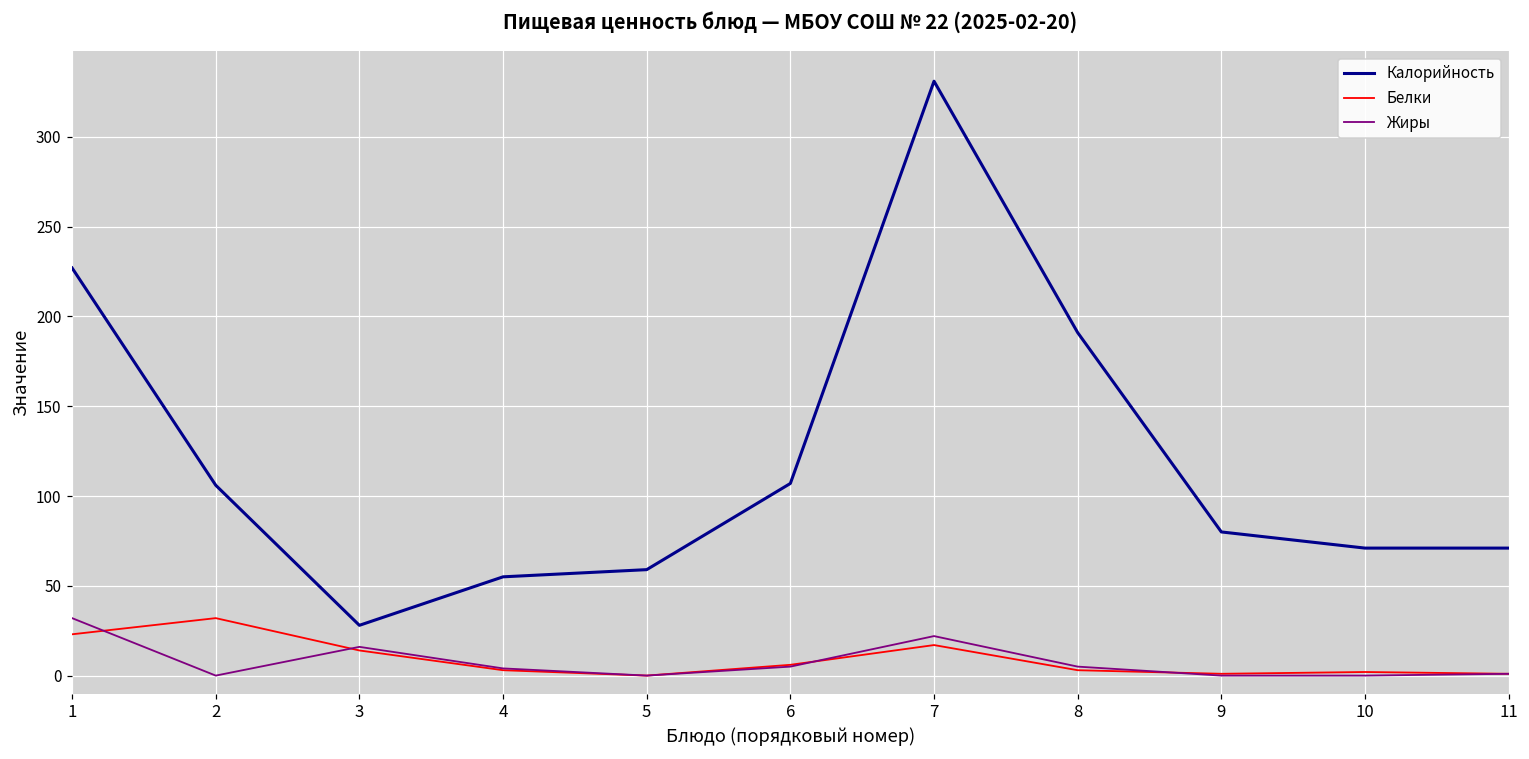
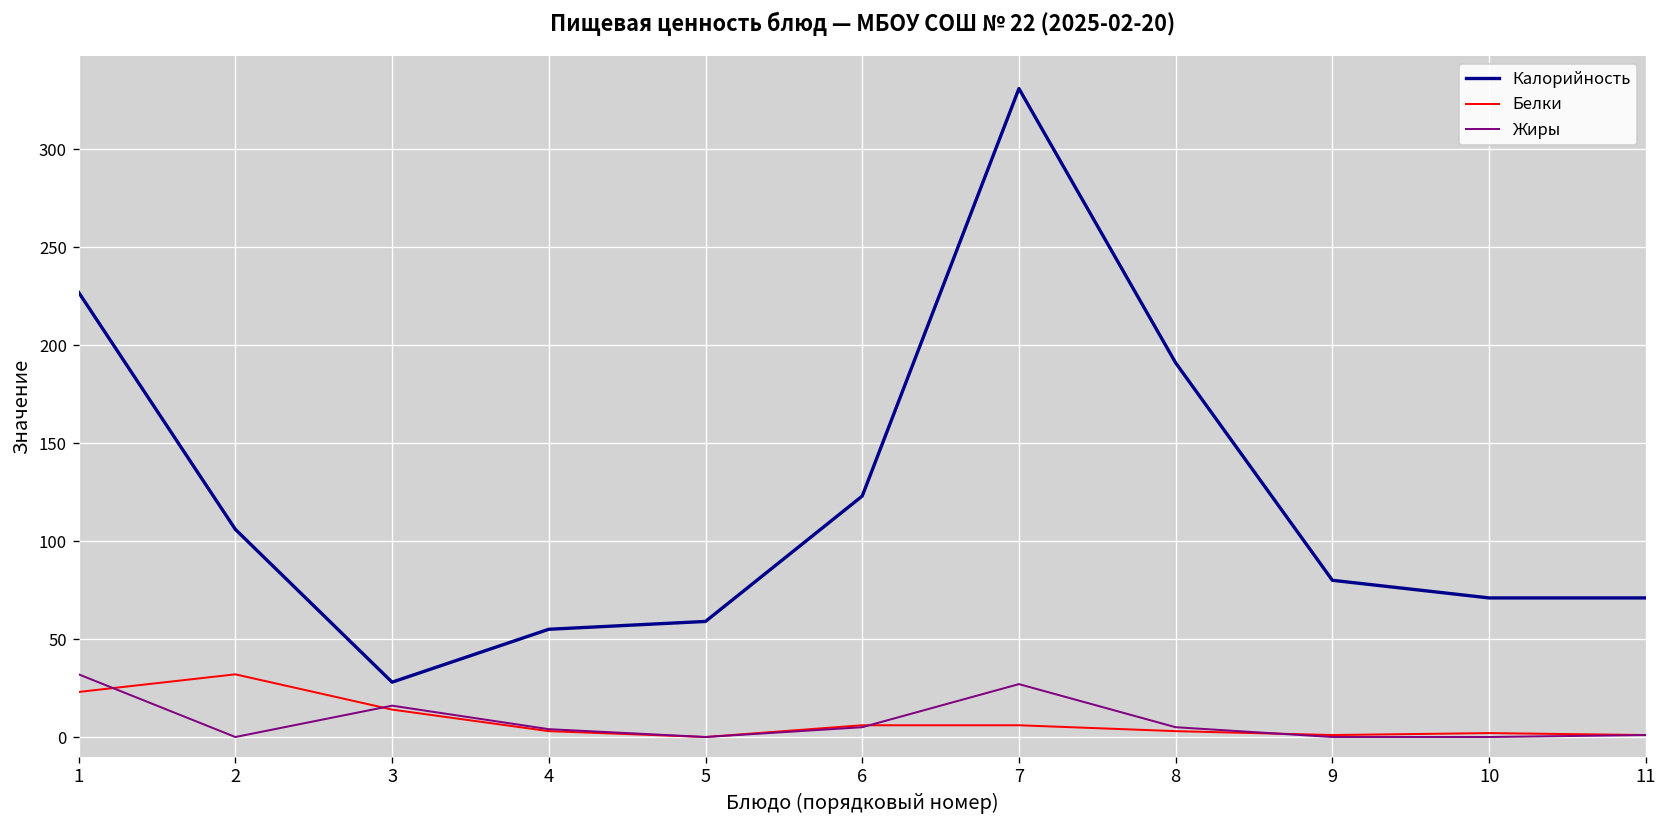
Калорийность, 6: 107 -> 123
Белки, 7: 17 -> 6
Жиры, 7: 22 -> 27
